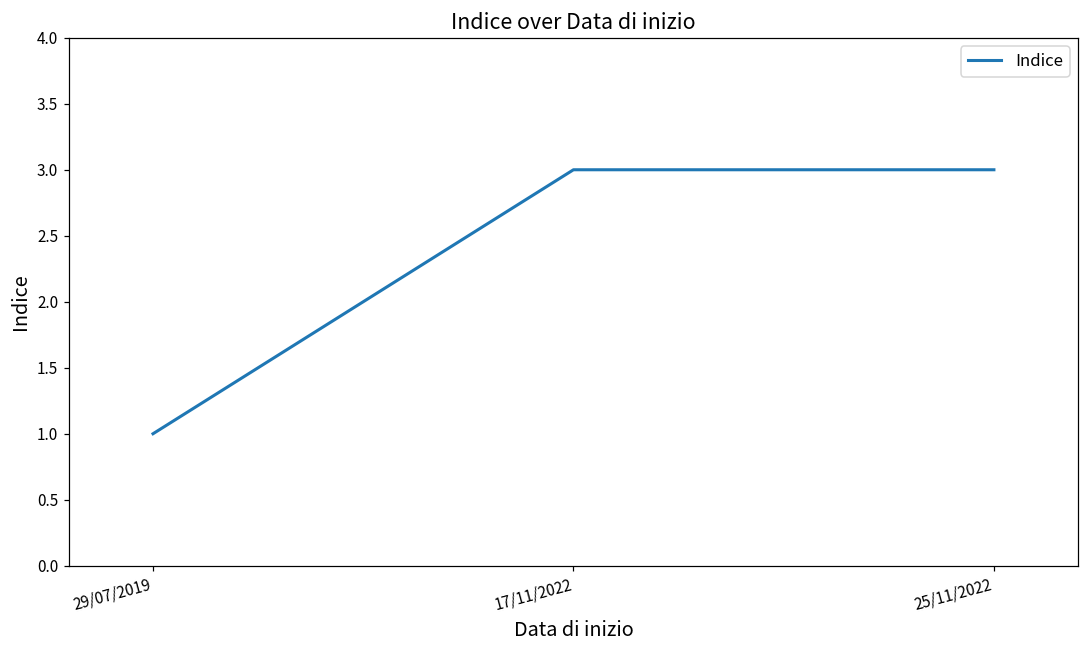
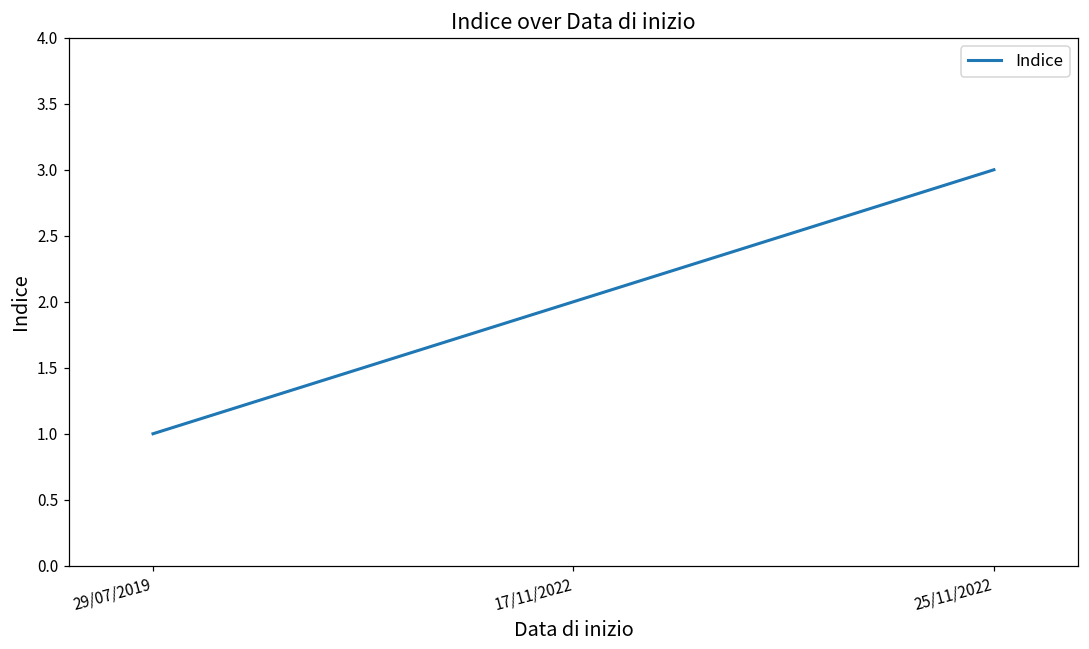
17/11/2022: 3 -> 2
